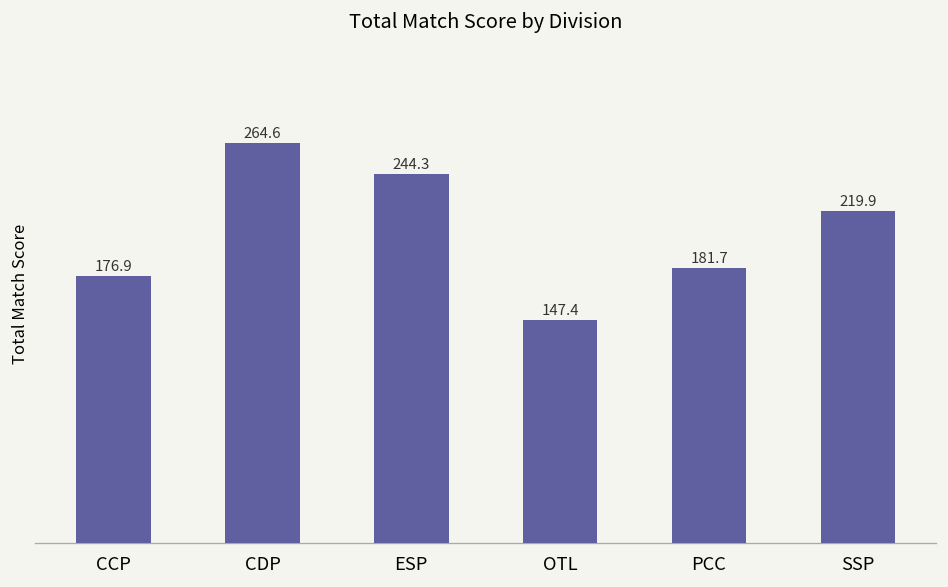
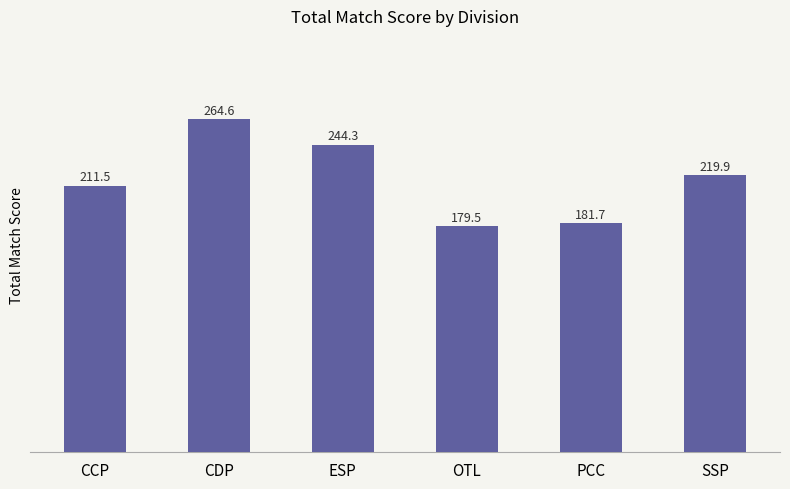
CCP: 176.9 -> 211.5
OTL: 147.4 -> 179.5
